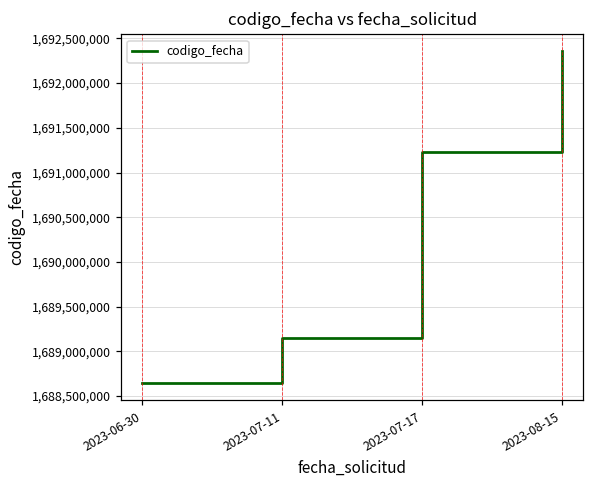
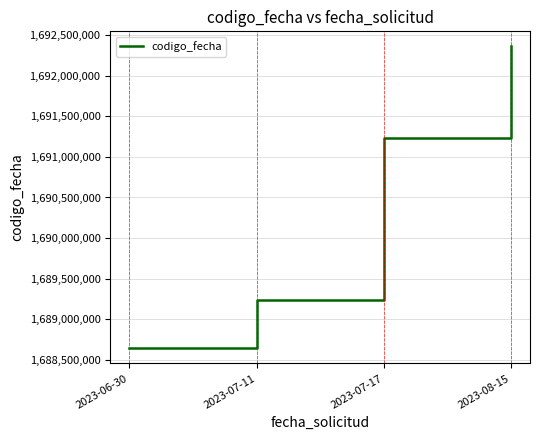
2023-07-11: 1,689,100,000 -> 1,689,200,000
